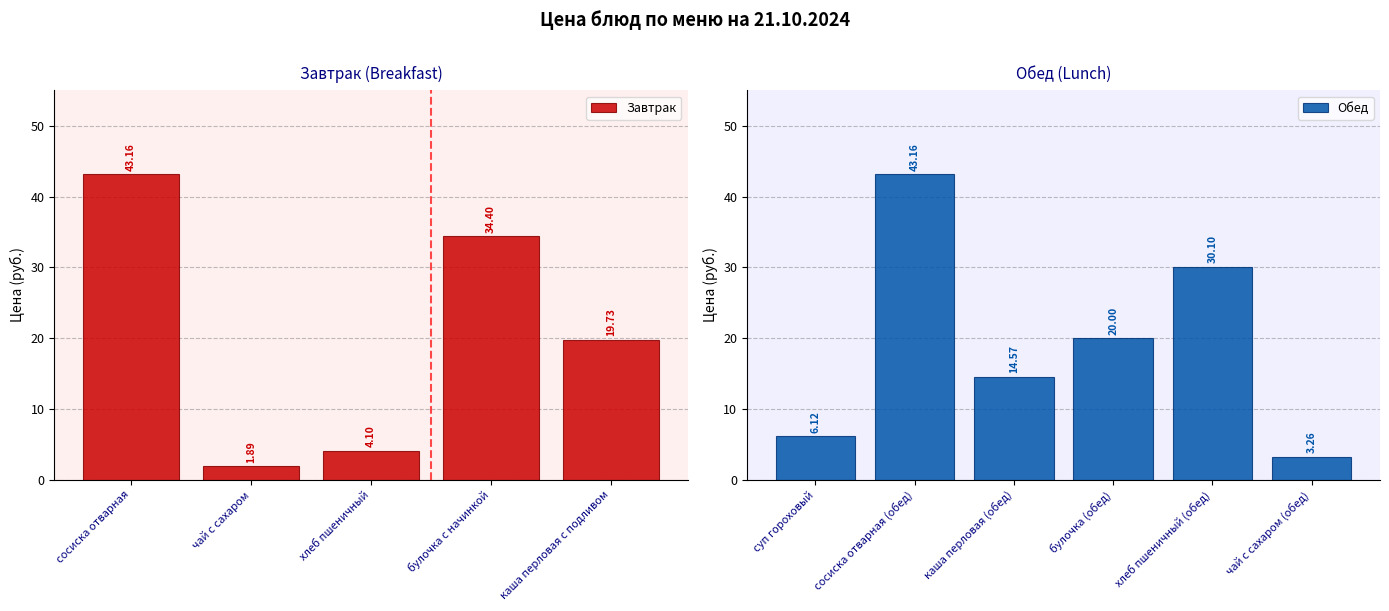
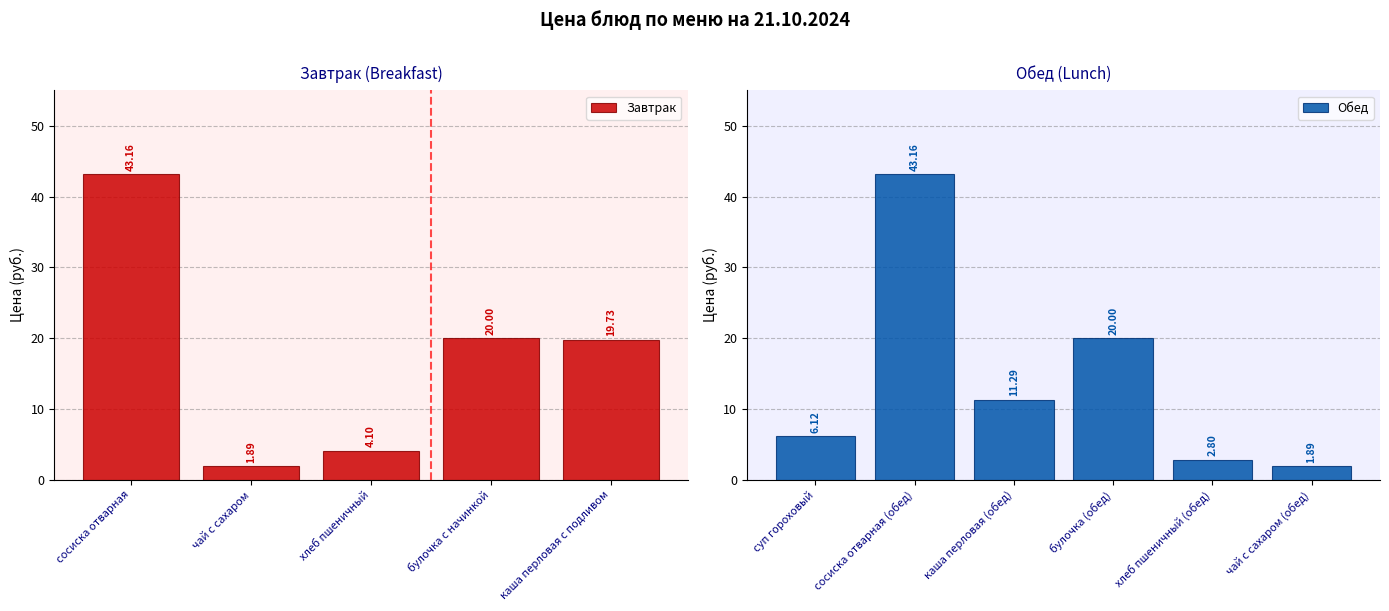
Завтрак (Breakfast), булочка с начинкой: 34.40 -> 20.00
Обед (Lunch), каша перловая (обед): 14.57 -> 11.29
Обед (Lunch), хлеб пшеничный (обед): 30.10 -> 2.80
Обед (Lunch), чай с сахаром (обед): 3.26 -> 1.89
